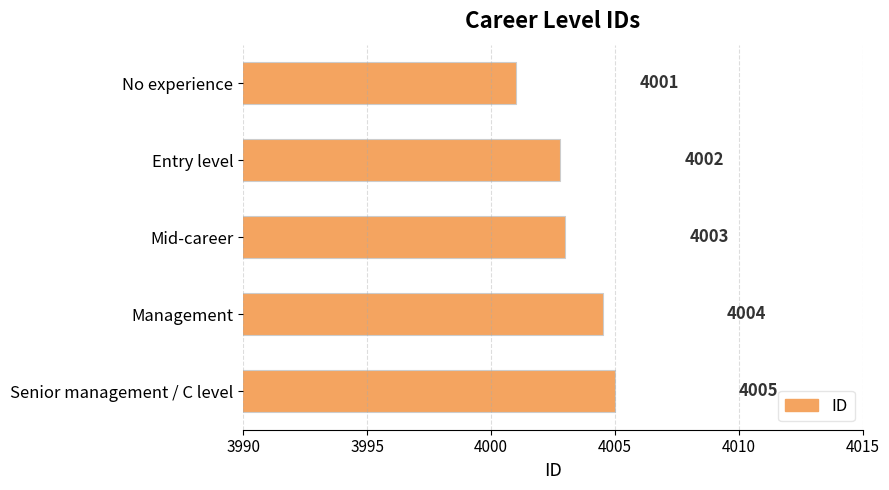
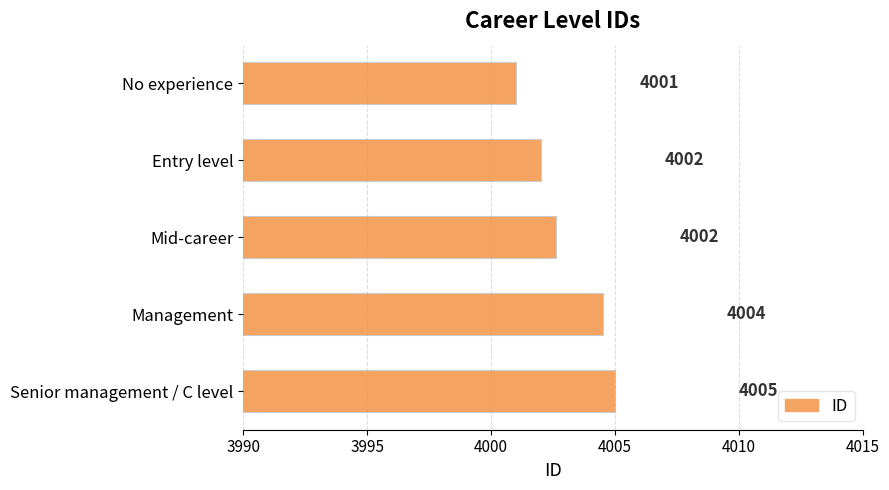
Entry level: 4003 -> 4002
Mid-career: 4003.0 -> 4002.6
